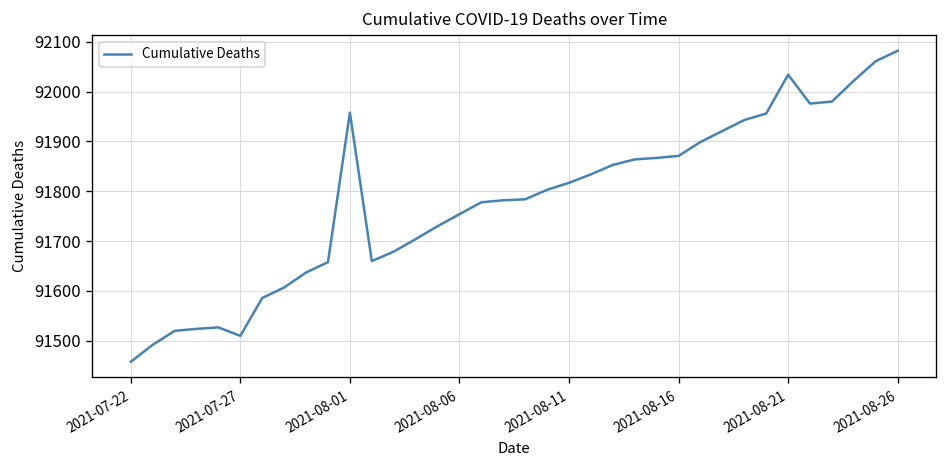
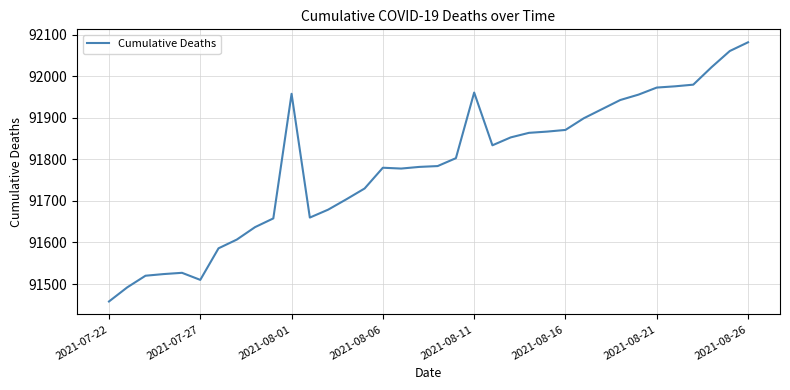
2021-08-06: 91750 -> 91780
2021-08-11: 91820 -> 91960
2021-08-21: 92030 -> 91970
